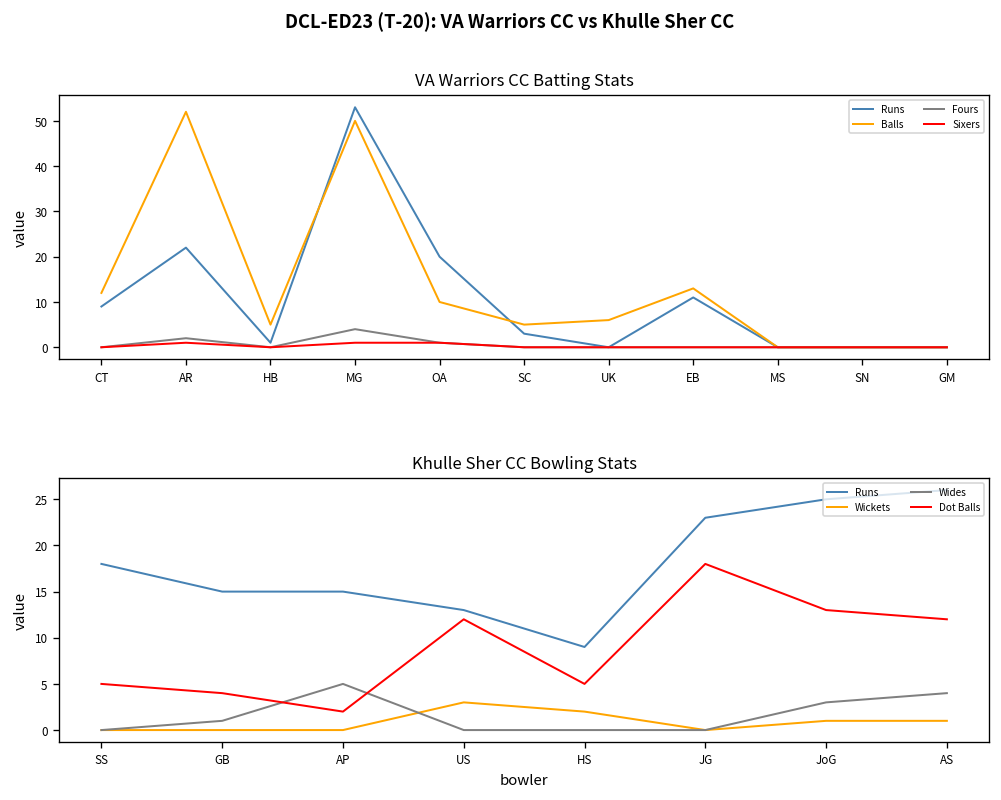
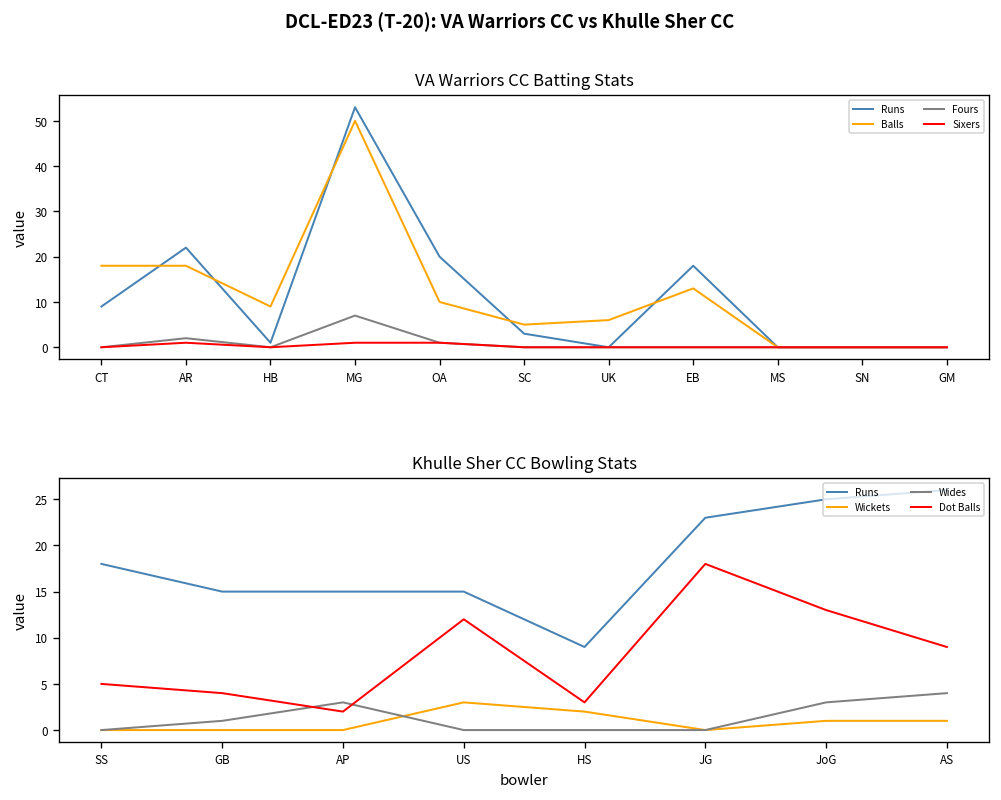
VA Warriors CC Batting Stats, Balls, CT: 12 -> 18
VA Warriors CC Batting Stats, Balls, AR: 52 -> 18
VA Warriors CC Batting Stats, Balls, HB: 5 -> 9
VA Warriors CC Batting Stats, Fours, MG: 4 -> 7
VA Warriors CC Batting Stats, Runs, EB: 11 -> 18
Khulle Sher CC Bowling Stats, Wides, AP: 5 -> 3
Khulle Sher CC Bowling Stats, Runs, US: 13 -> 15
Khulle Sher CC Bowling Stats, Dot Balls, HS: 5 -> 3
Khulle Sher CC Bowling Stats, Dot Balls, AS: 12 -> 9
